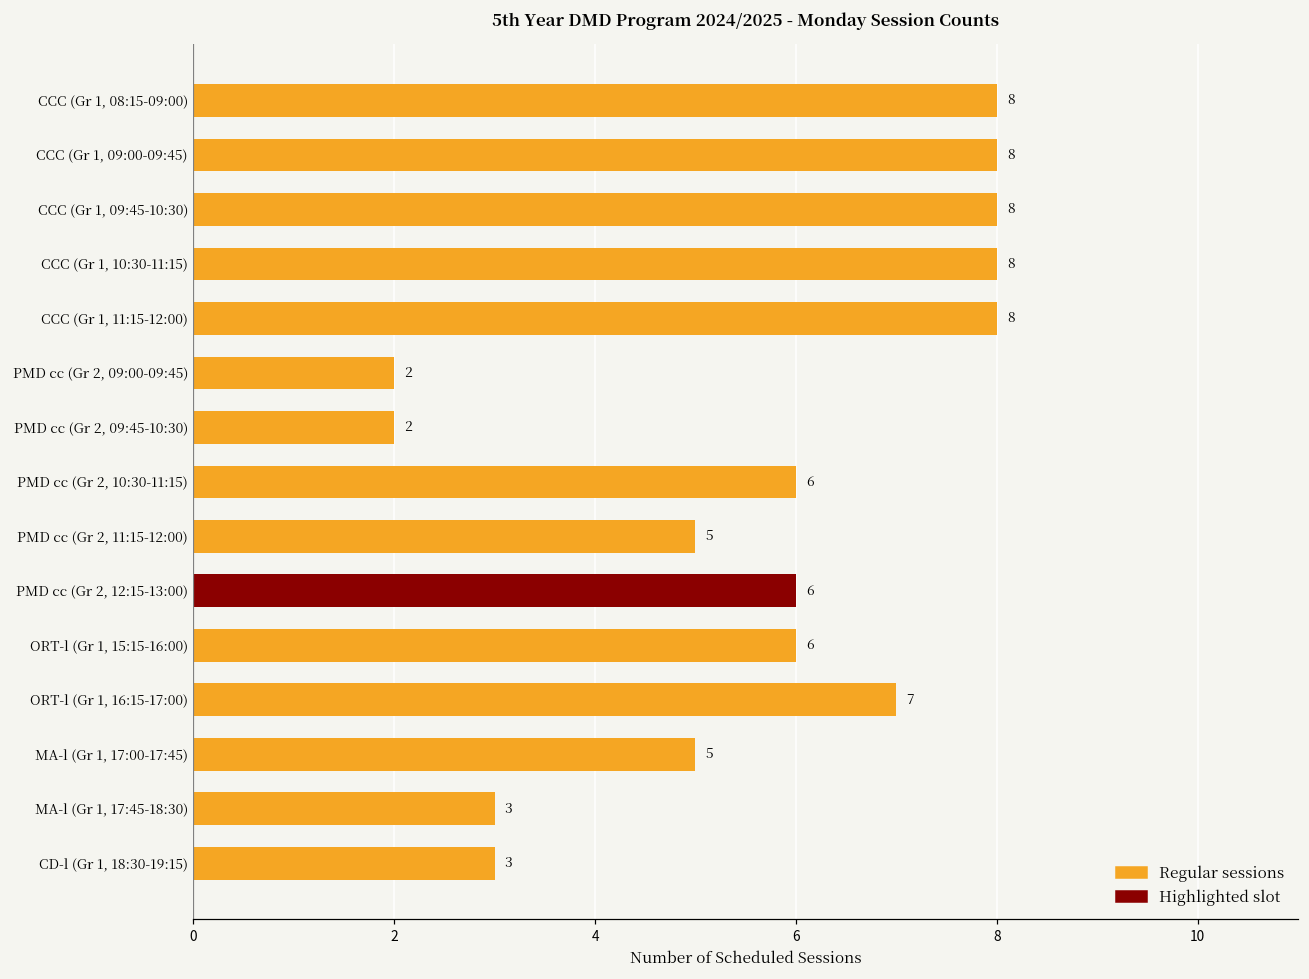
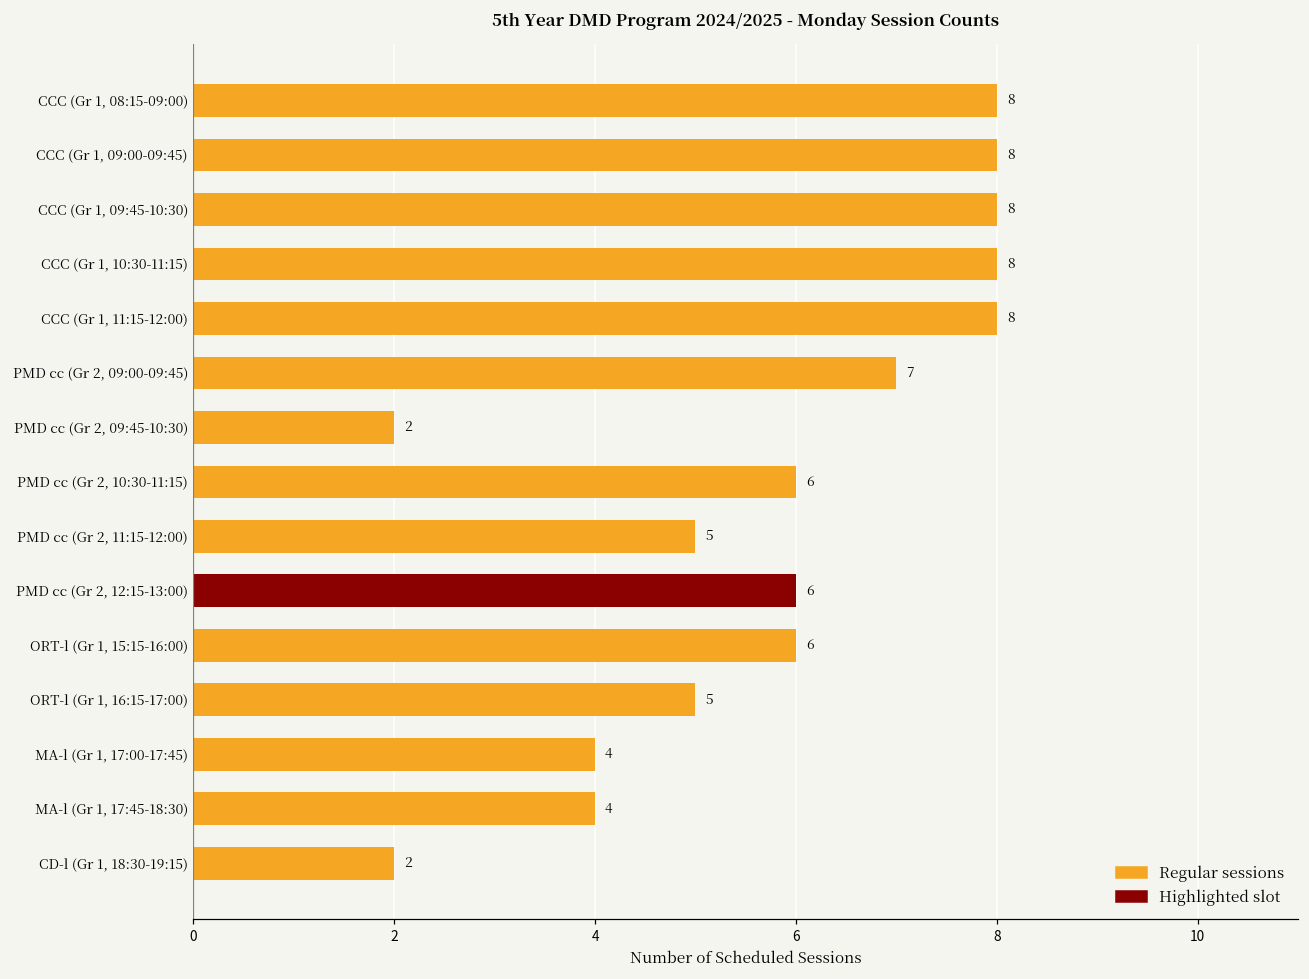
PMD cc (Gr 2, 09:00-09:45): 2 -> 7
ORT-l (Gr 1, 16:15-17:00): 7 -> 5
MA-l (Gr 1, 17:00-17:45): 5 -> 4
MA-l (Gr 1, 17:45-18:30): 3 -> 4
CD-l (Gr 1, 18:30-19:15): 3 -> 2
